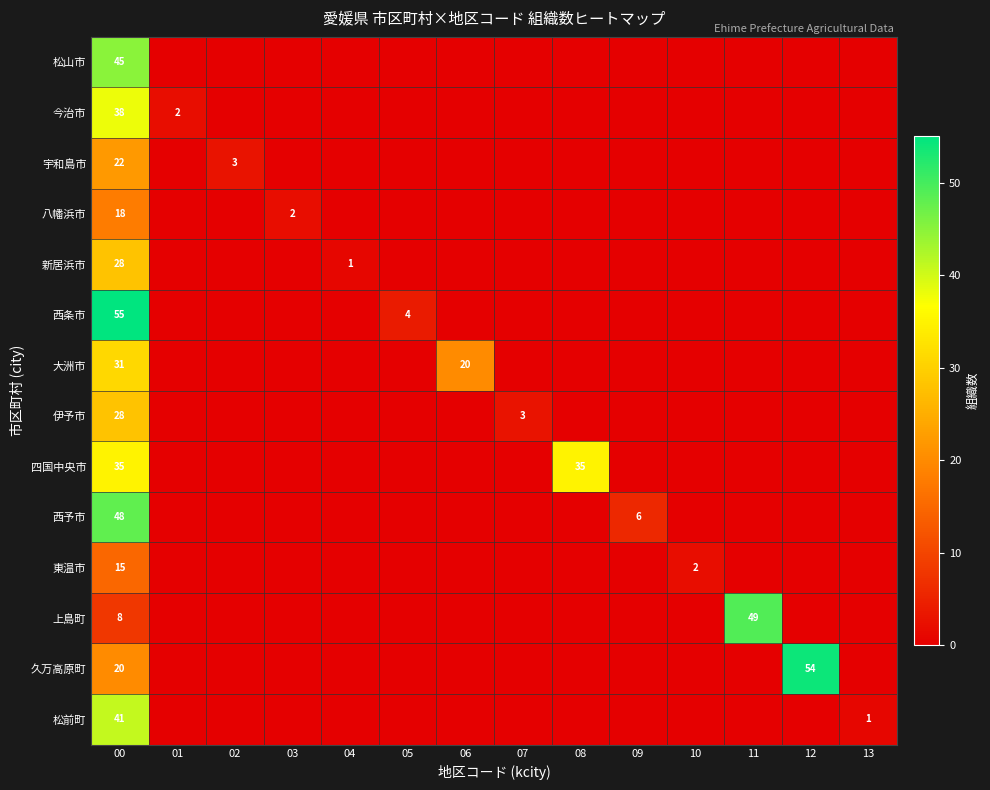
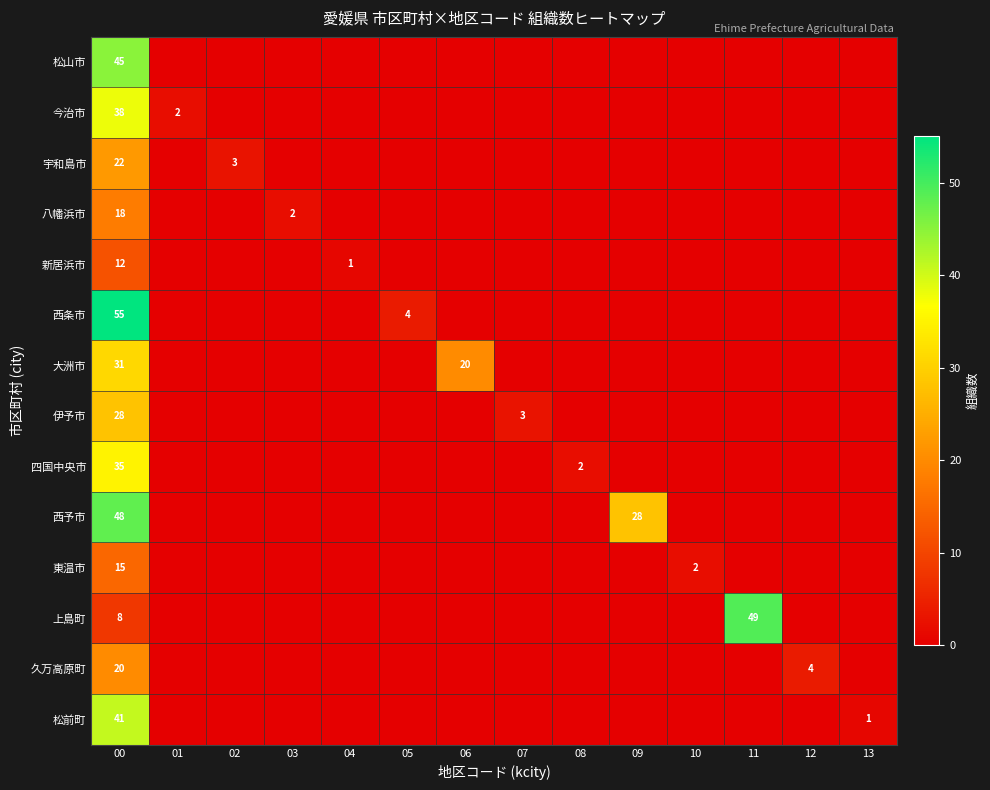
新居浜市, 00: 28 -> 12
四国中央市, 08: 35 -> 2
西予市, 09: 6 -> 28
久万高原町, 12: 54 -> 4
